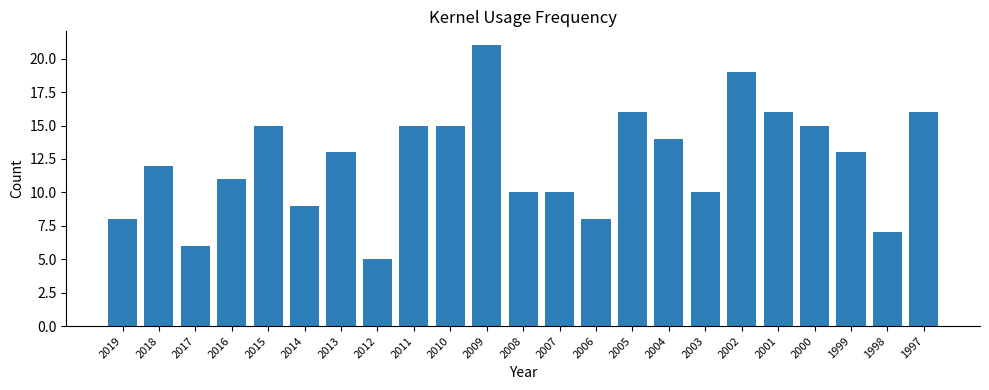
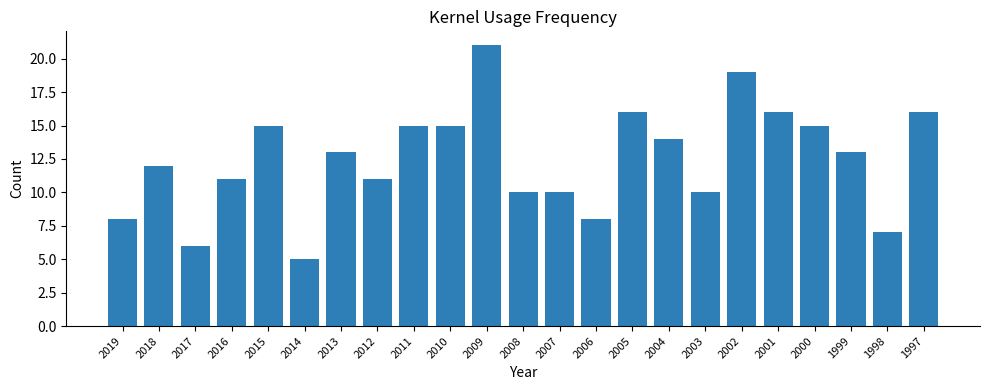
2014: 9 -> 5
2012: 5 -> 11
